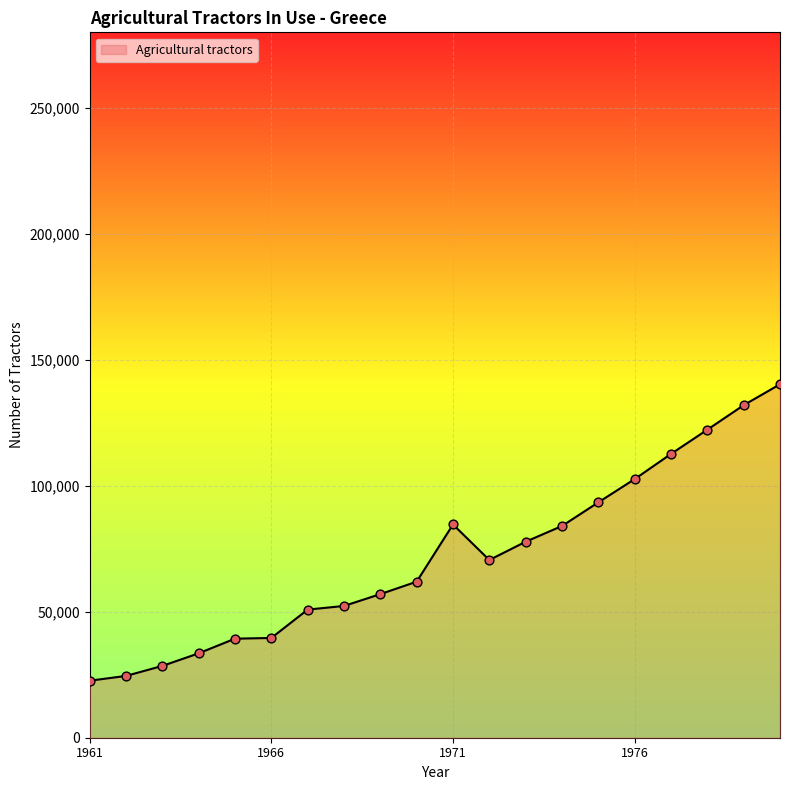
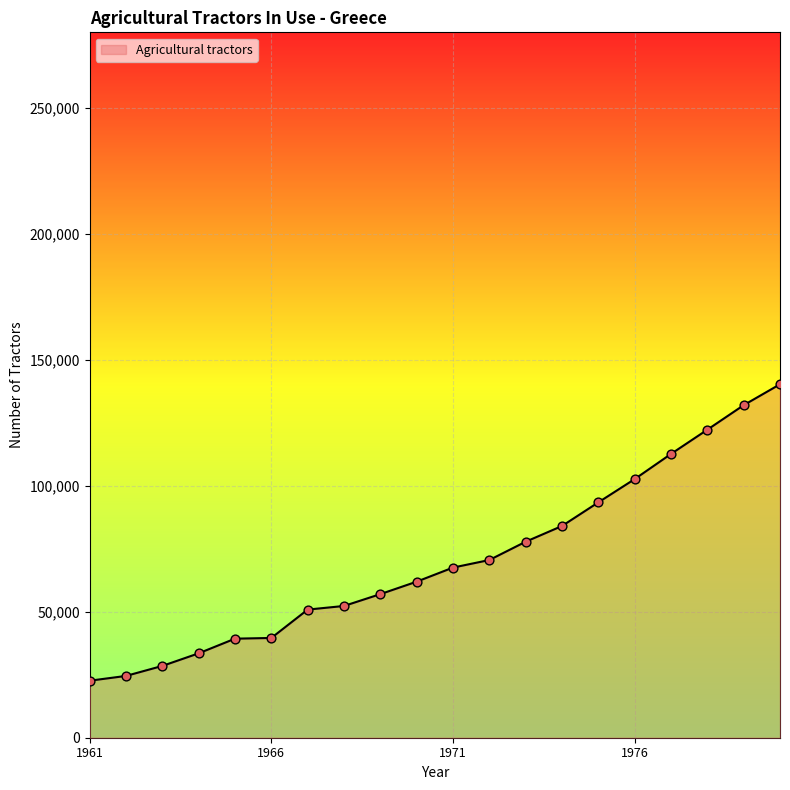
1971: 85,000 -> 68,000
